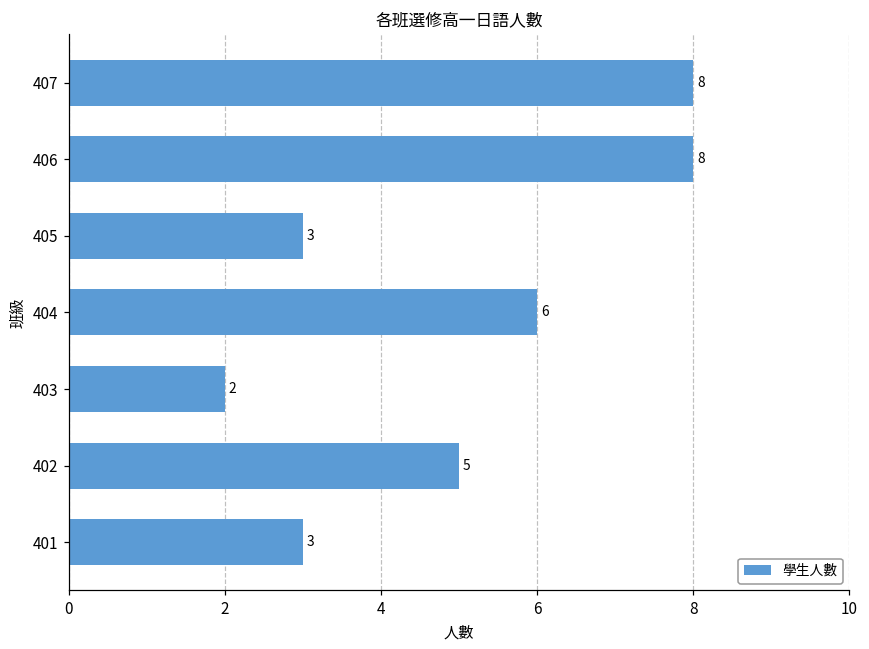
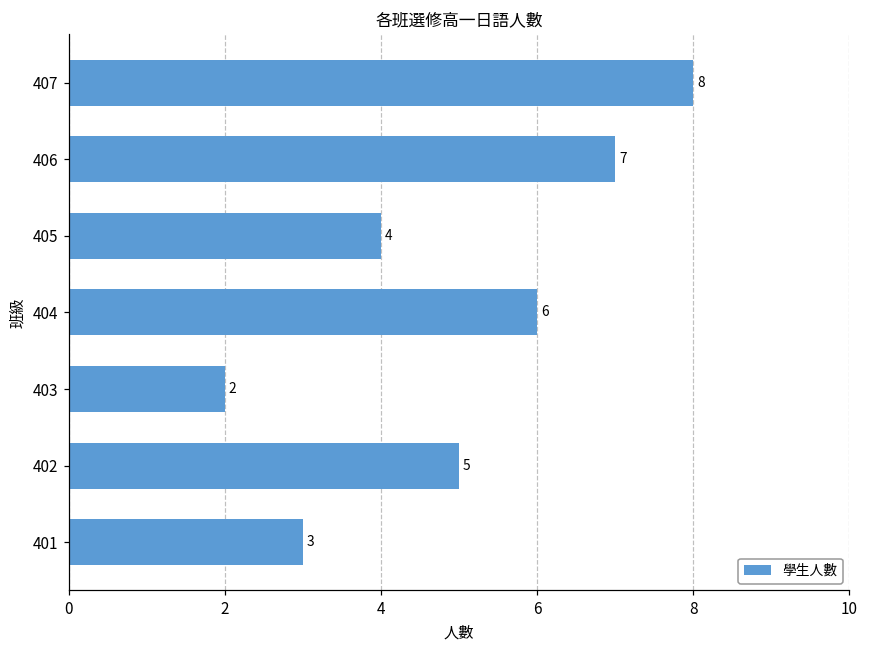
406: 8 -> 7
405: 3 -> 4
